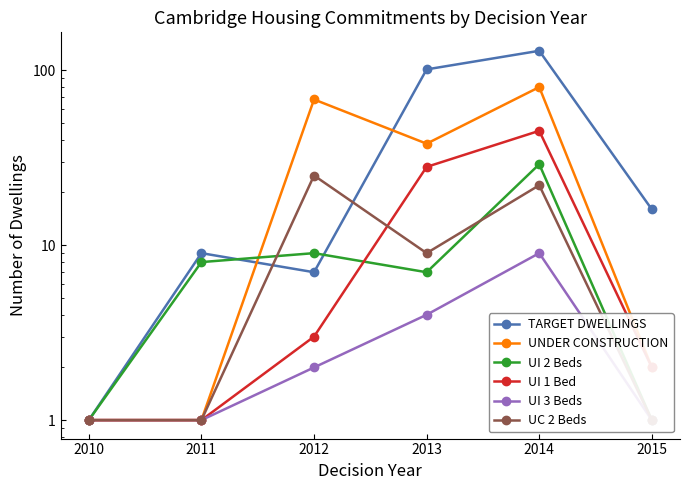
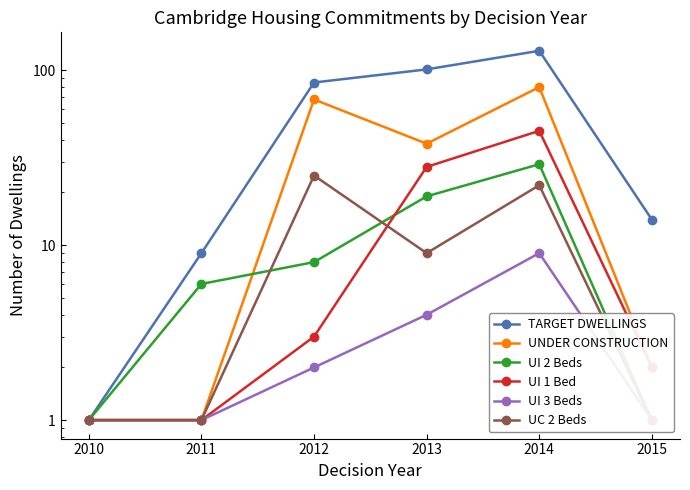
UI 2 Beds, 2011: 8 -> 6
TARGET DWELLINGS, 2012: 7 -> 90
UI 2 Beds, 2012: 9 -> 8
UI 2 Beds, 2013: 7 -> 19
TARGET DWELLINGS, 2015: 16 -> 14
